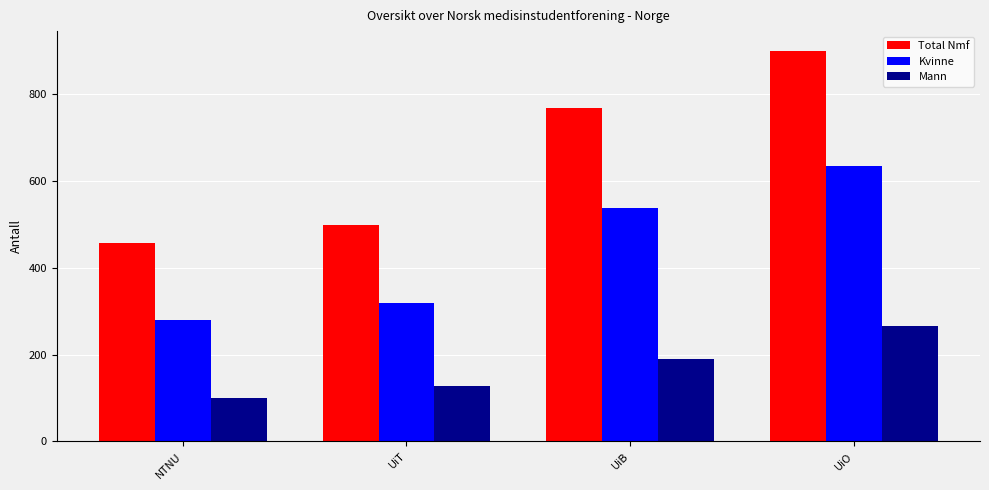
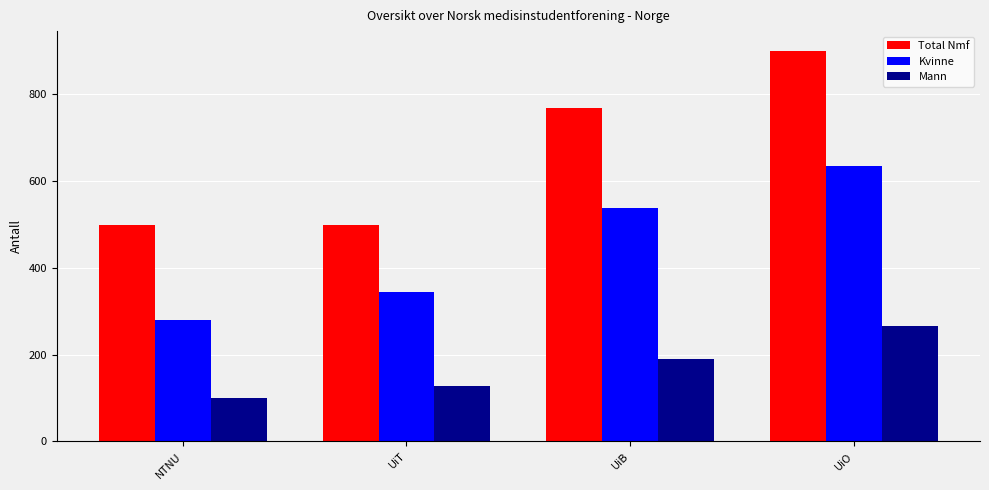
Total Nmf, NTNU: 460 -> 500
Kvinne, UiT: 320 -> 350
